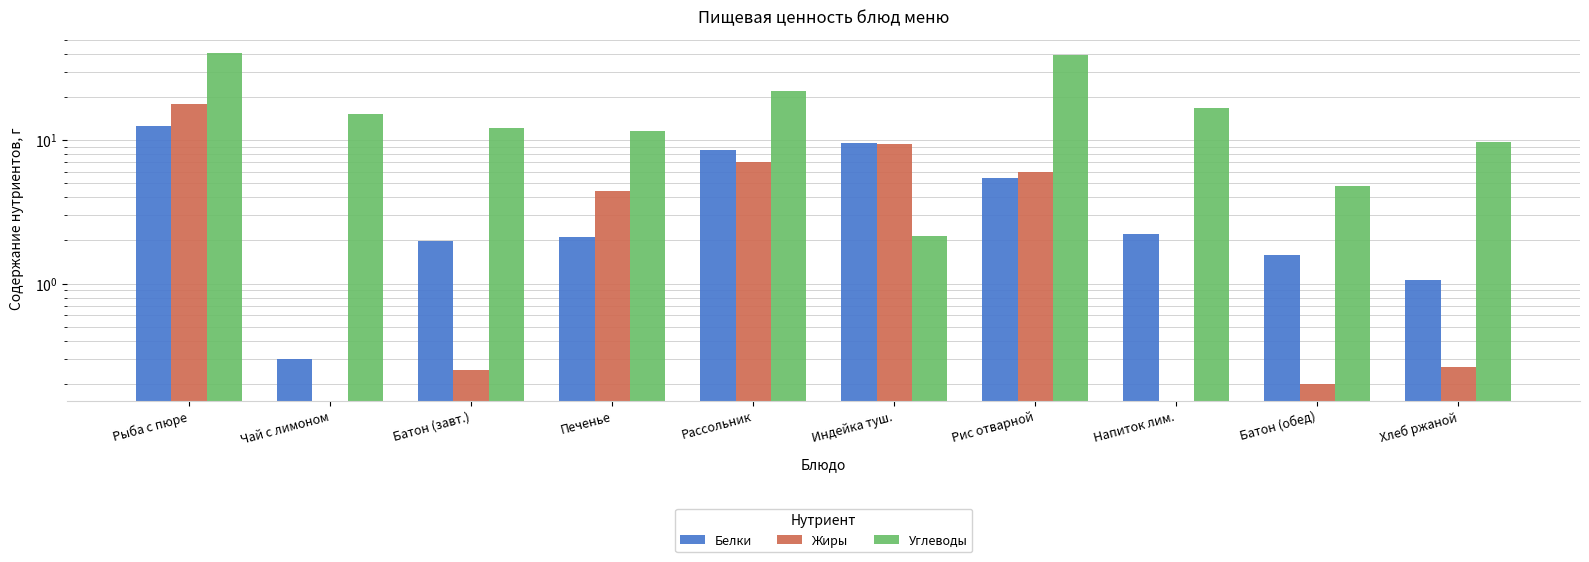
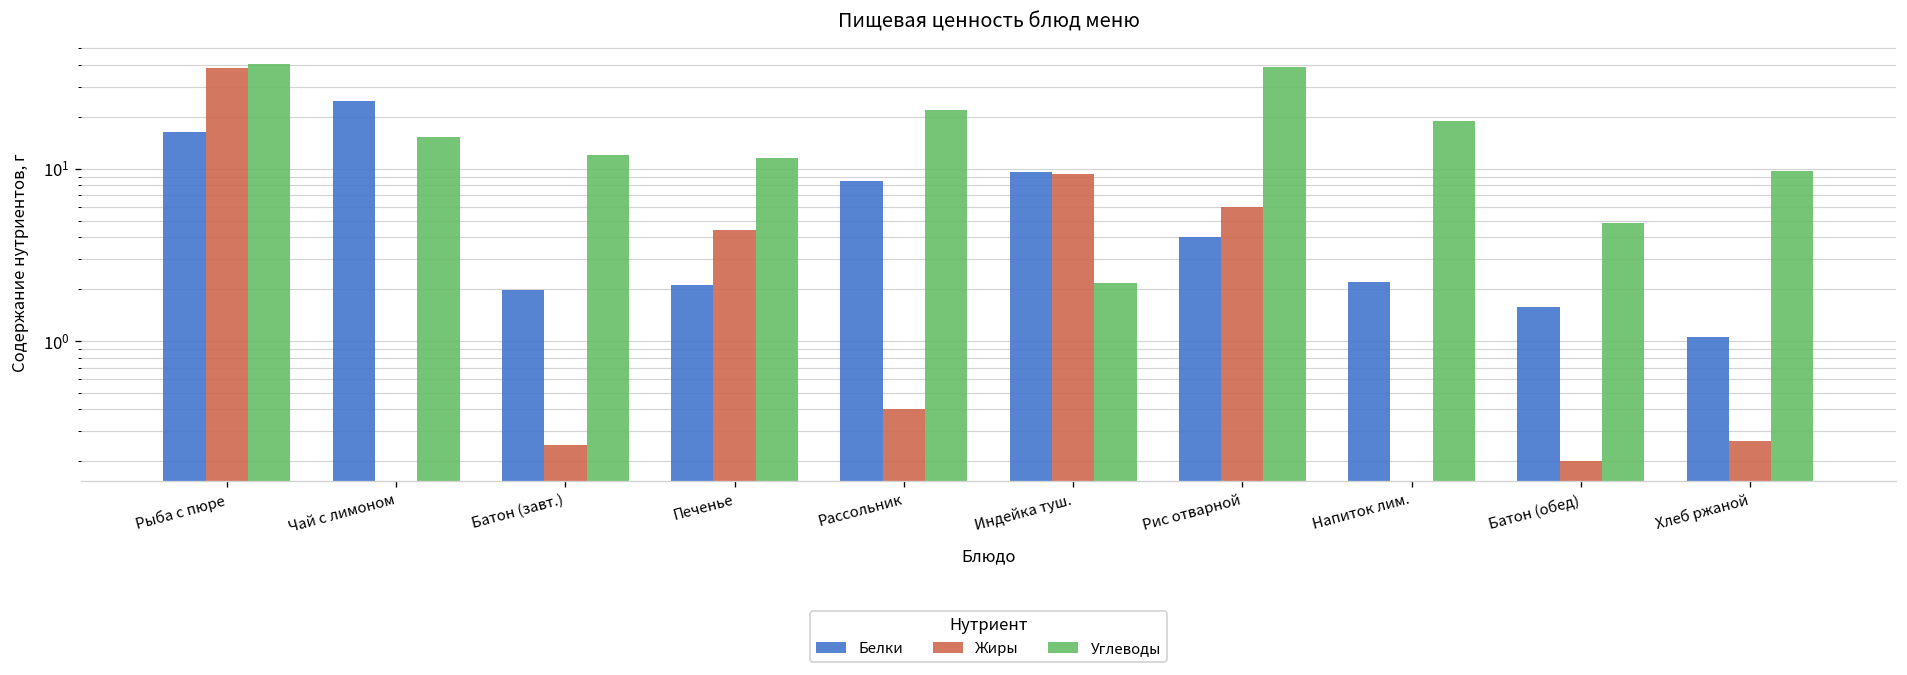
Белки, Рыба с пюре: 13 -> 16
Жиры, Рыба с пюре: 18 -> 39
Белки, Чай с лимоном: 0.3 -> 25
Жиры, Рассольник: 7 -> 0.4
Белки, Рис отварной: 5.4 -> 4.0
Углеводы, Напиток лим.: 17 -> 19
